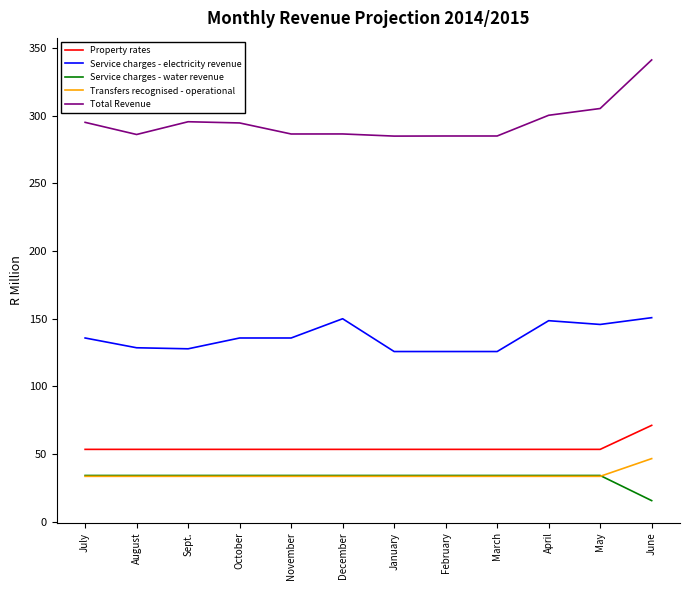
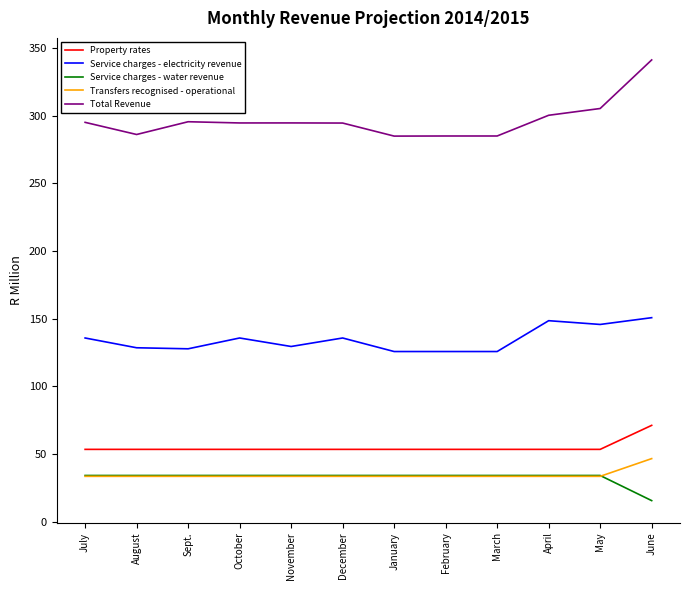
Service charges - electricity revenue, November: 136 -> 129
Total Revenue, November: 286 -> 295
Service charges - electricity revenue, December: 150 -> 136
Total Revenue, December: 286 -> 294
